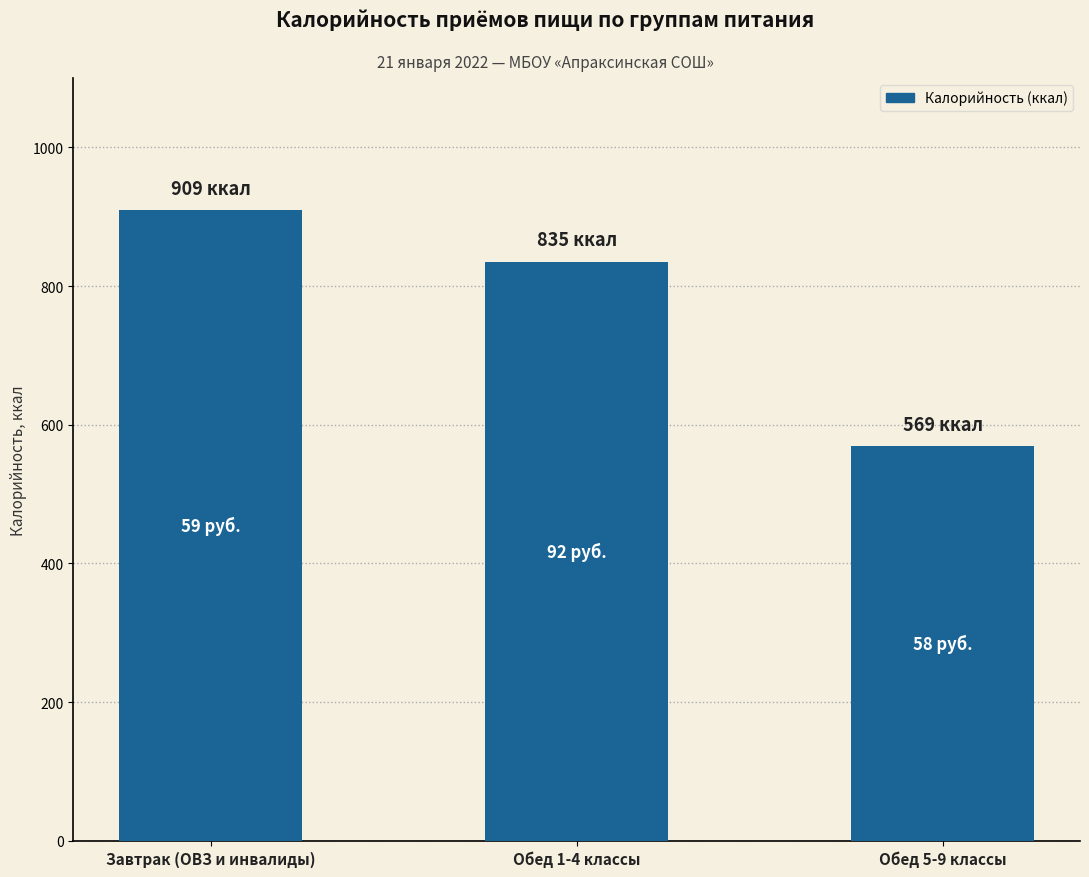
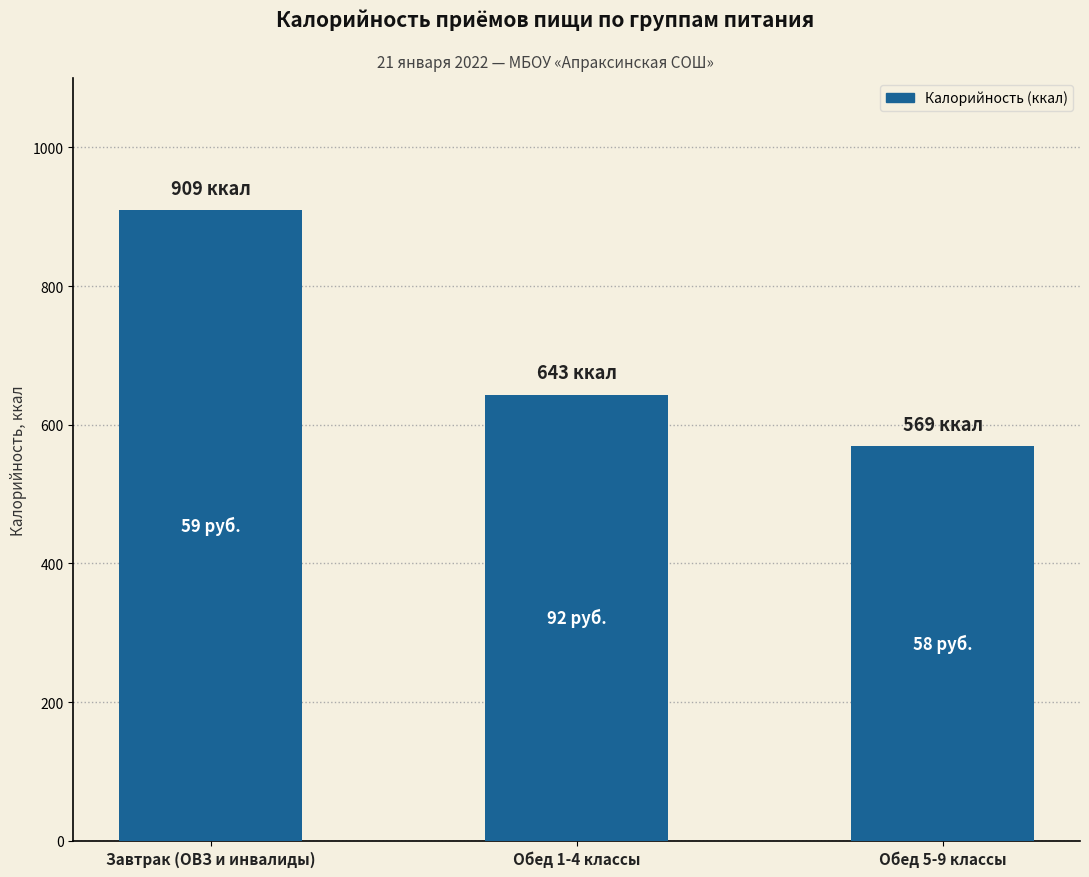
Обед 1-4 классы: 835 -> 643
